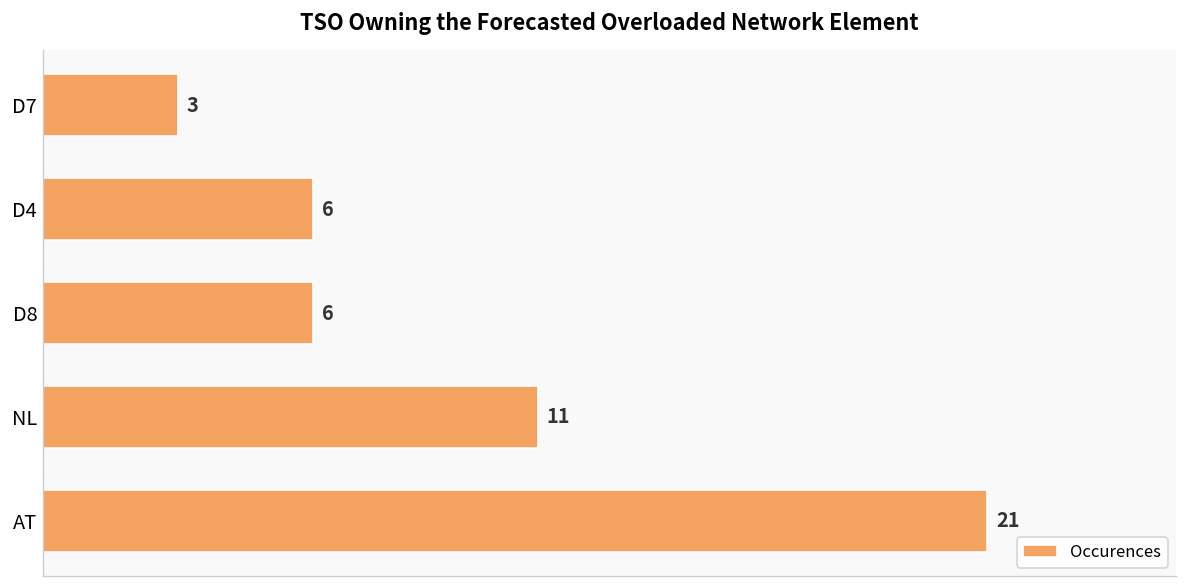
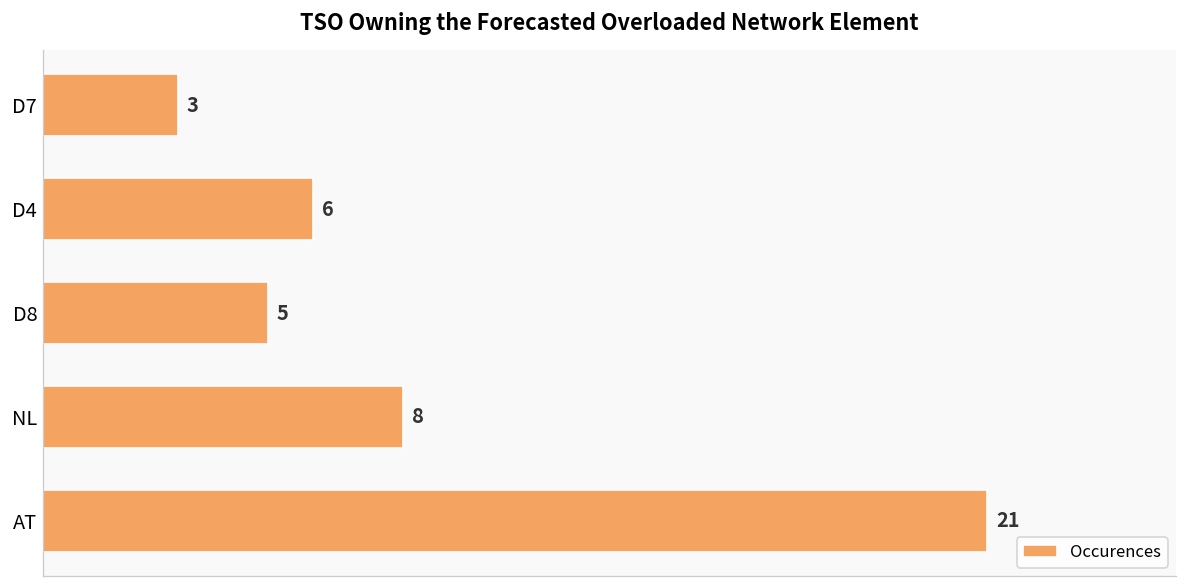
D8: 6 -> 5
NL: 11 -> 8
